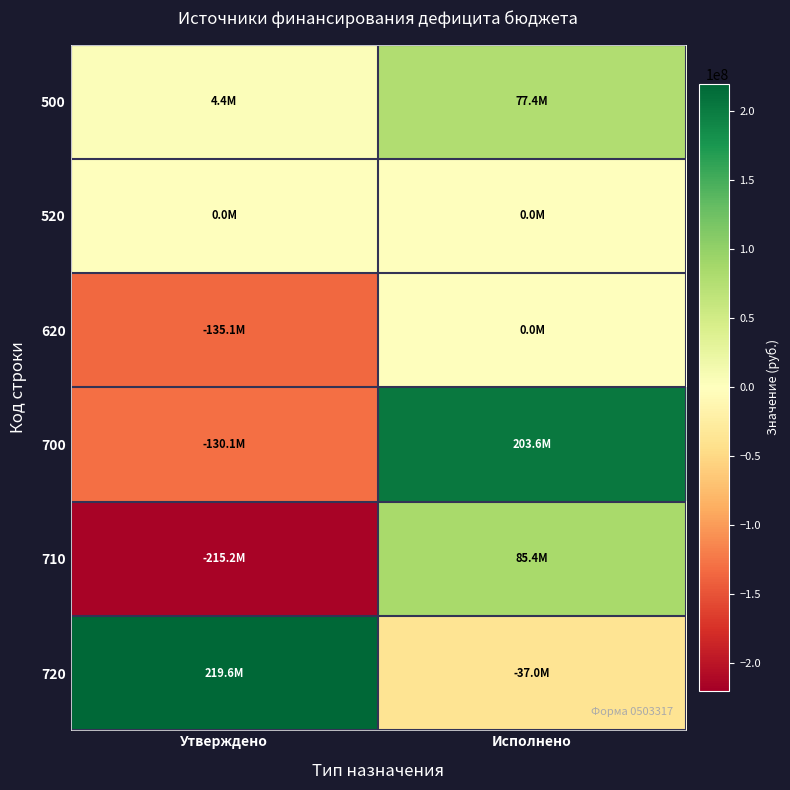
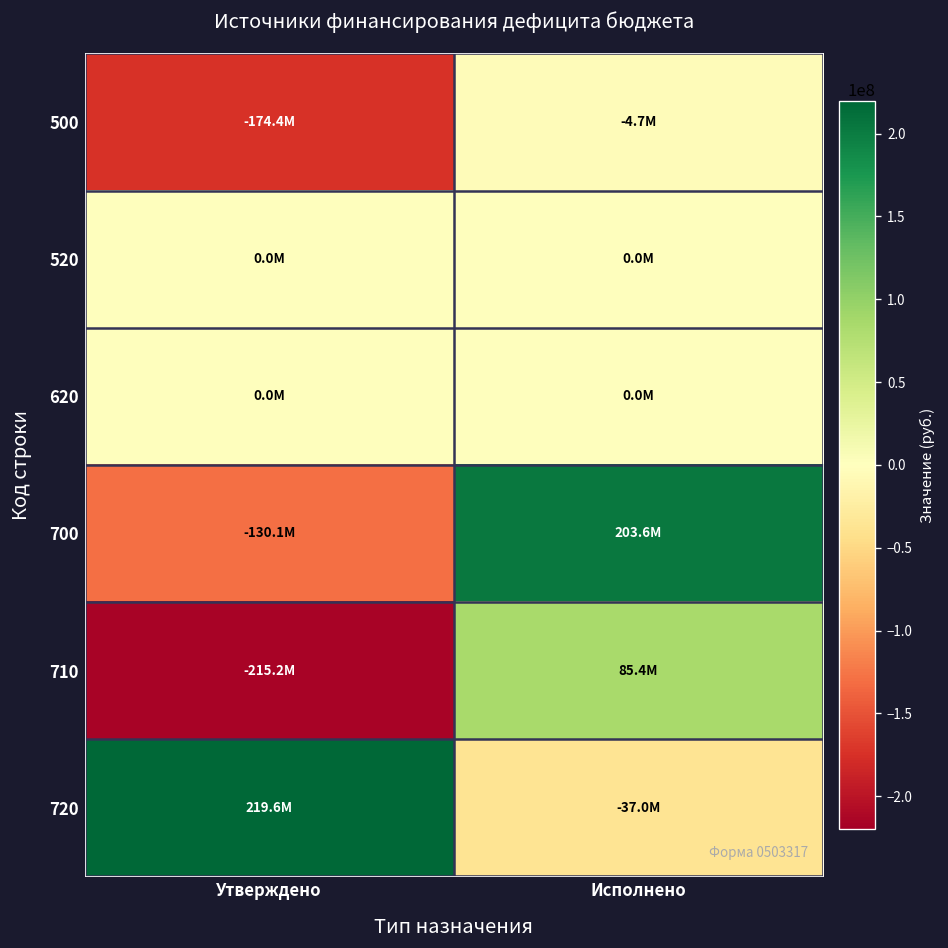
500, Утверждено: 4.4M -> -174.4M
500, Исполнено: 77.4M -> -4.7M
620, Утверждено: -135.1M -> 0.0M
